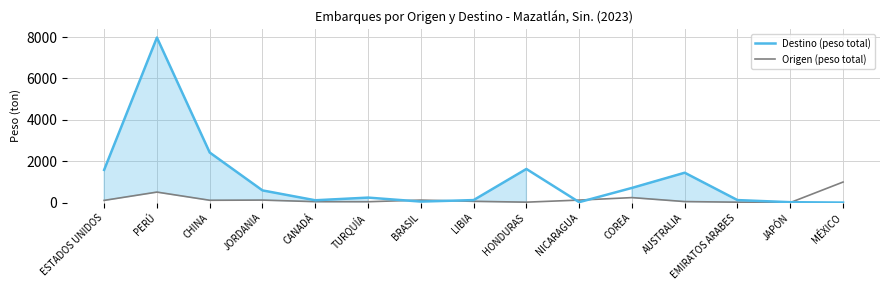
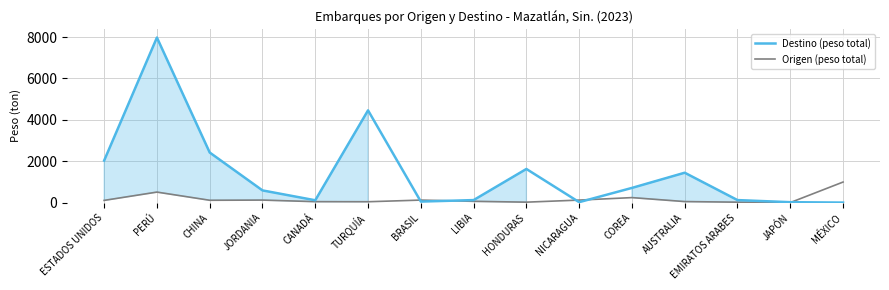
Destino (peso total), ESTADOS UNIDOS: 1600 -> 2000
Destino (peso total), TURQUÍA: 200 -> 4500
